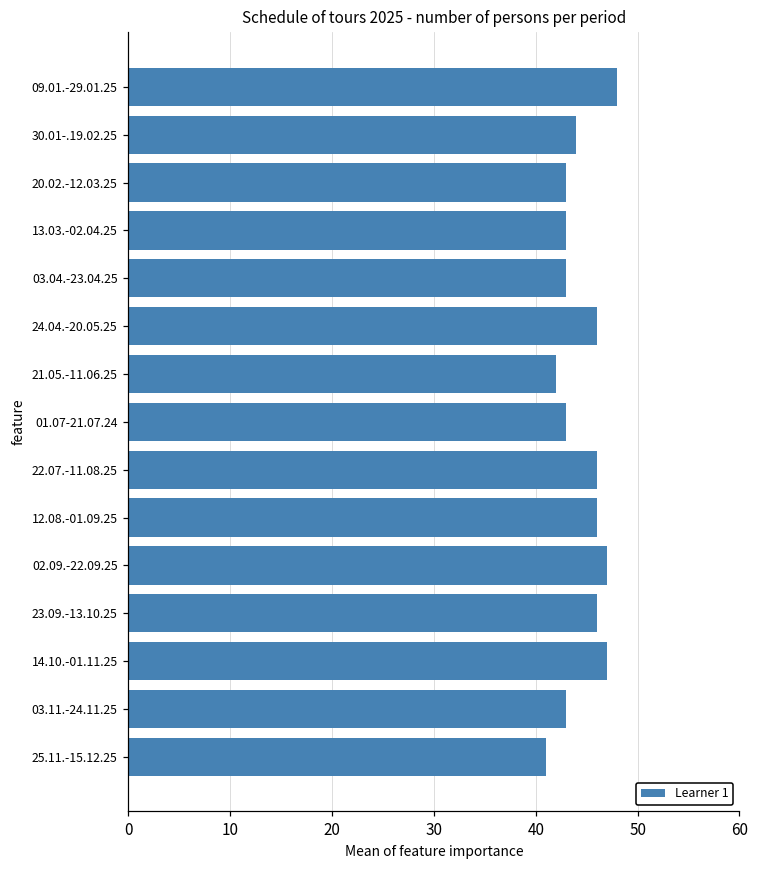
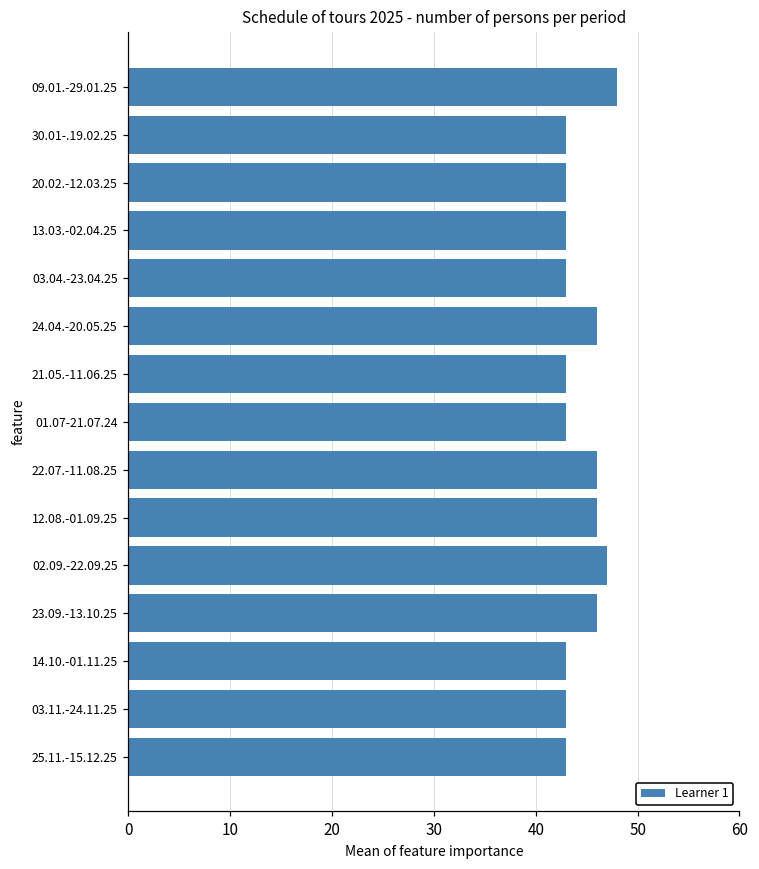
30.01-.19.02.25: 44 -> 43
21.05.-11.06.25: 42 -> 43
14.10.-01.11.25: 47 -> 43
25.11.-15.12.25: 41 -> 43
